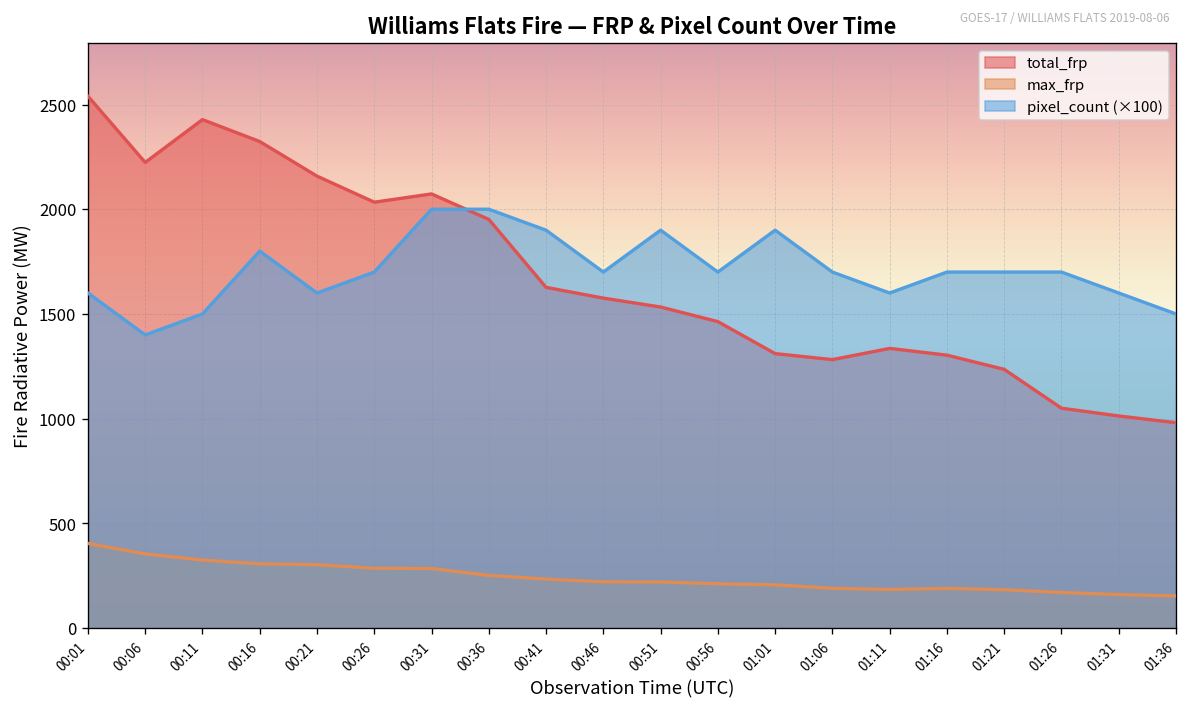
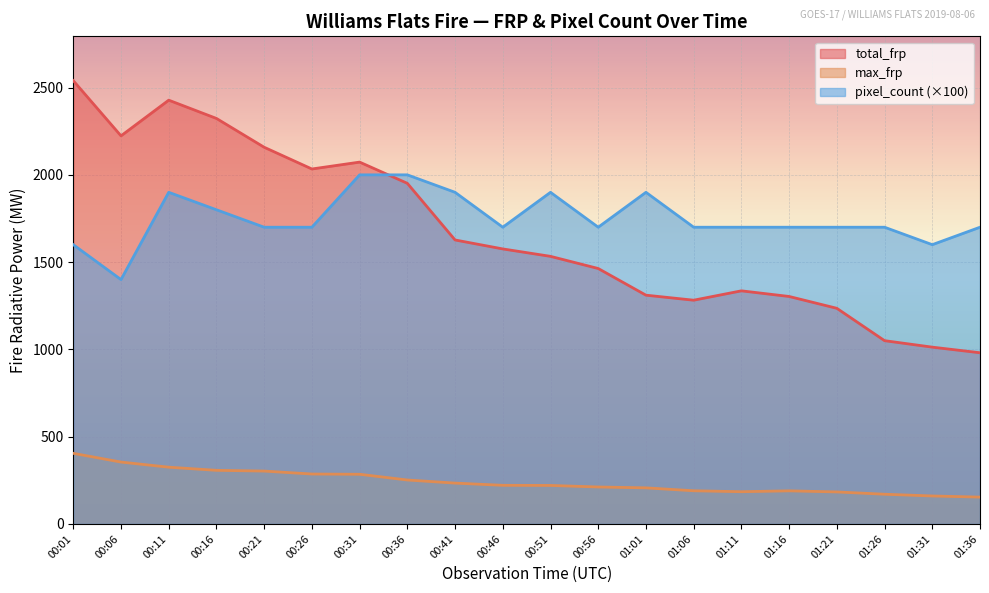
pixel_count (×100), 00:11: 1500 -> 1900
pixel_count (×100), 00:21: 1600 -> 1700
pixel_count (×100), 01:11: 1600 -> 1700
pixel_count (×100), 01:36: 1500 -> 1700
